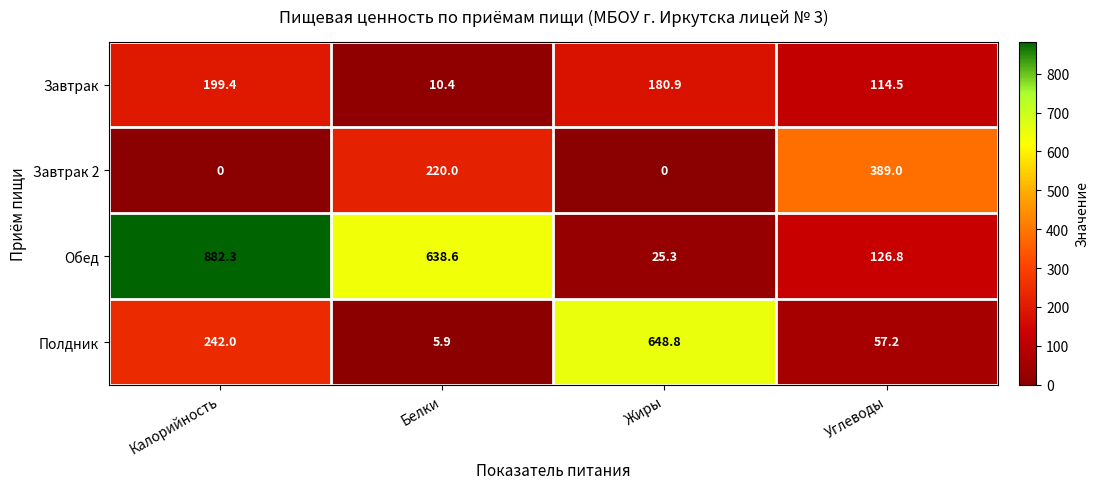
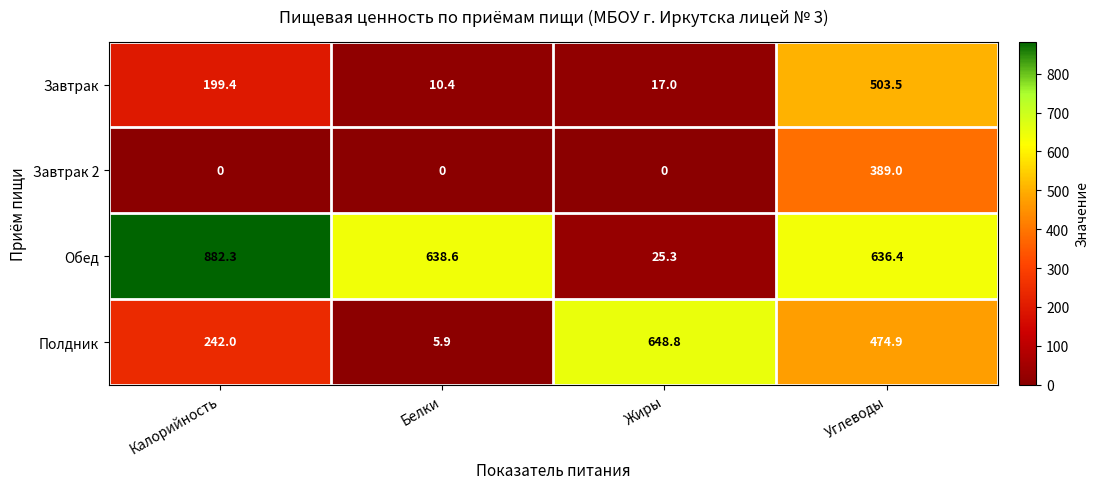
Завтрак, Жиры: 180.9 -> 17.0
Завтрак, Углеводы: 114.5 -> 503.5
Завтрак 2, Белки: 220.0 -> 0
Обед, Углеводы: 126.8 -> 636.4
Полдник, Углеводы: 57.2 -> 474.9
